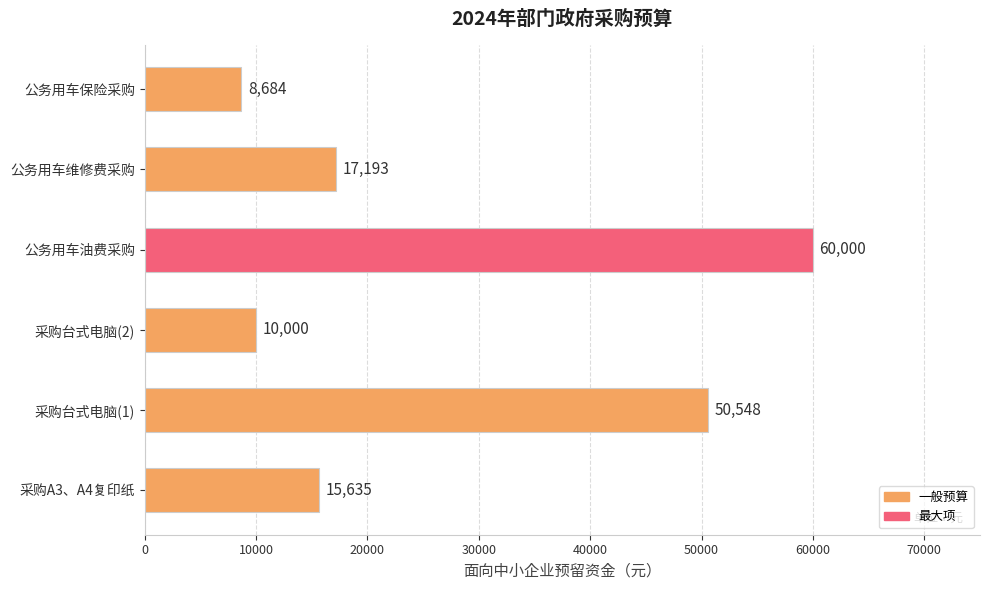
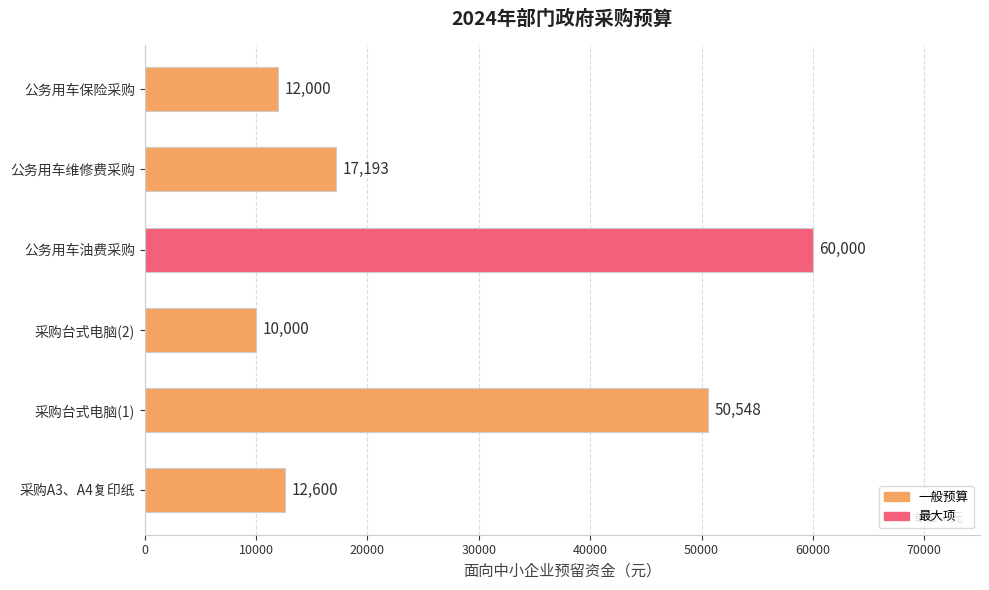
公务用车保险采购: 8,684 -> 12,000
采购A3、A4复印纸: 15,635 -> 12,600
